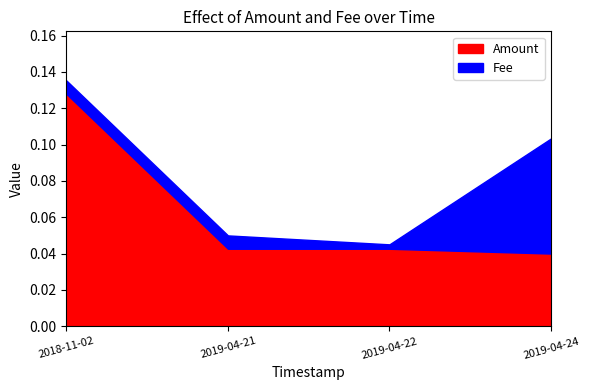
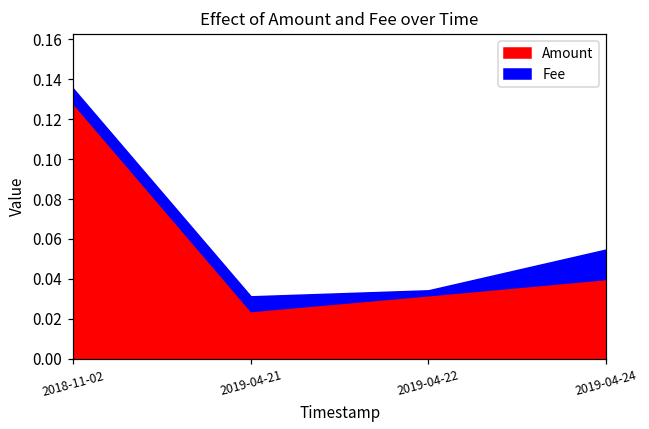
Amount, 2019-04-21: 0.043 -> 0.024
Amount, 2019-04-22: 0.043 -> 0.032
Fee, 2019-04-24: 0.063 -> 0.015
